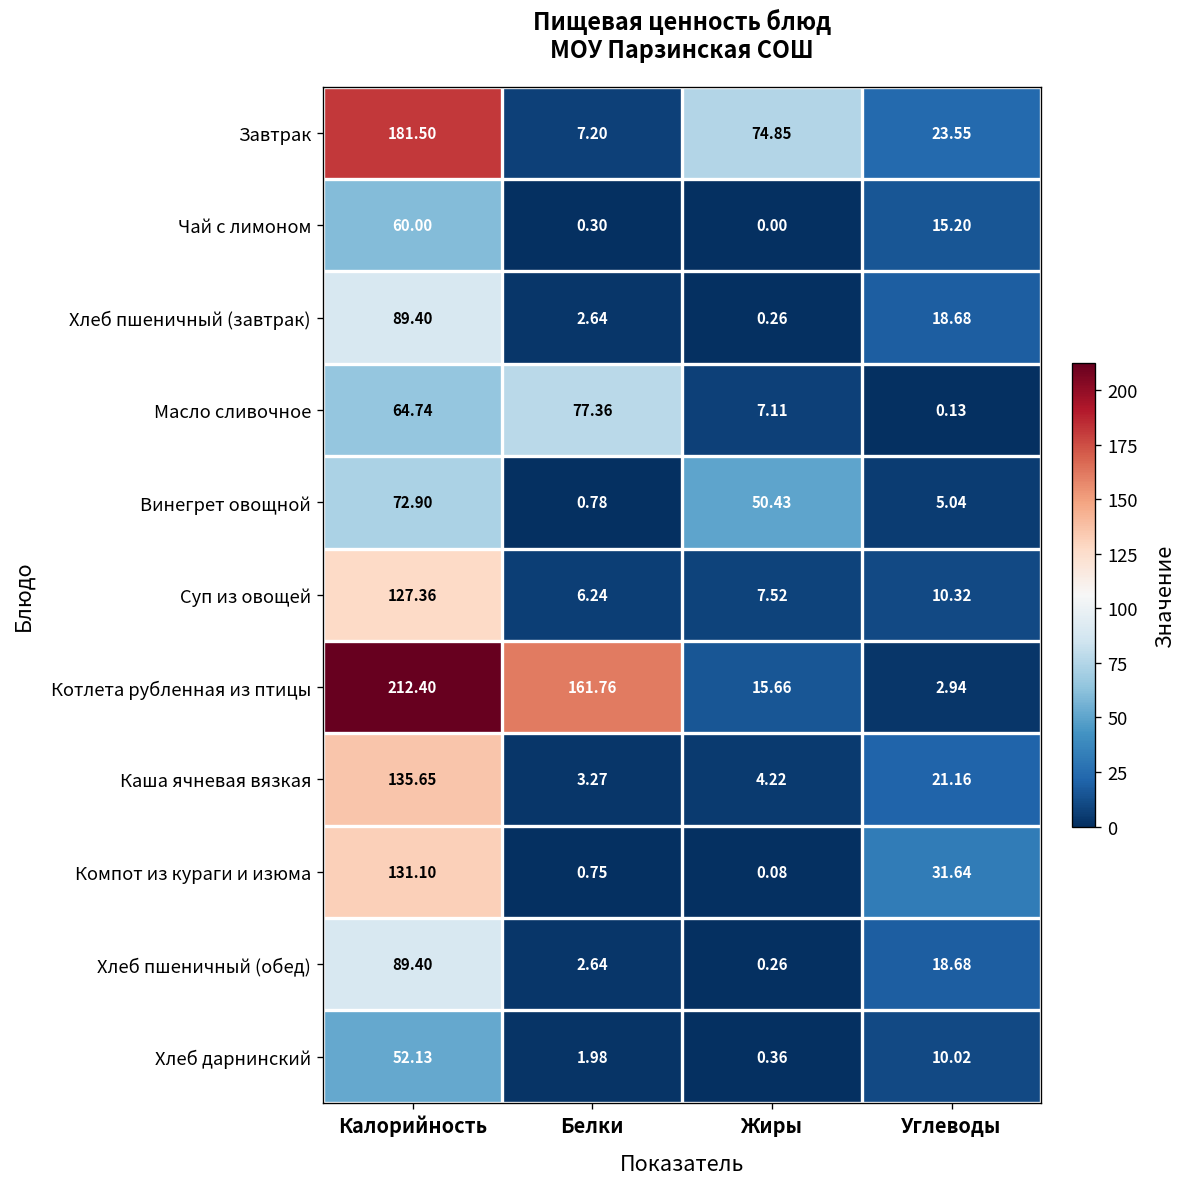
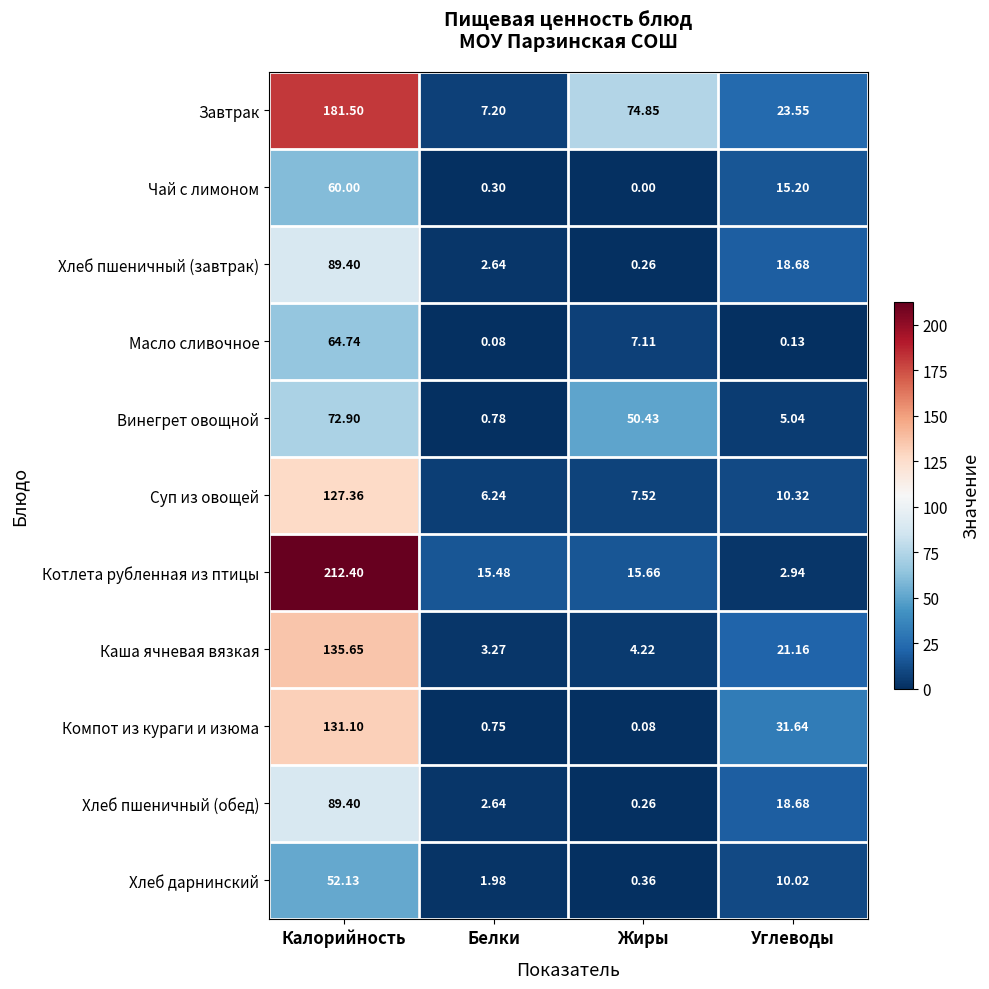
Масло сливочное, Белки: 77.36 -> 0.08
Котлета рубленная из птицы, Белки: 161.76 -> 15.48
